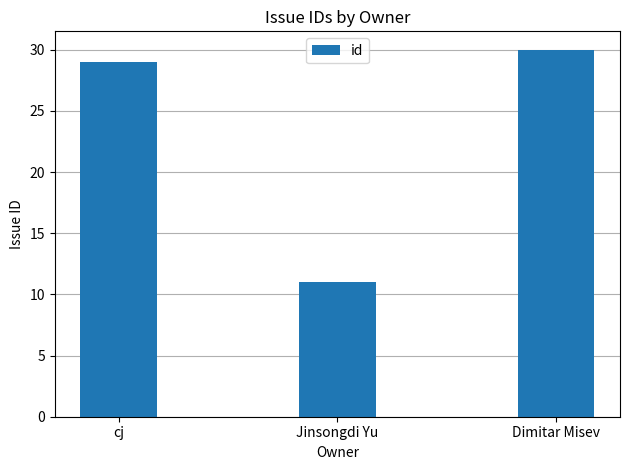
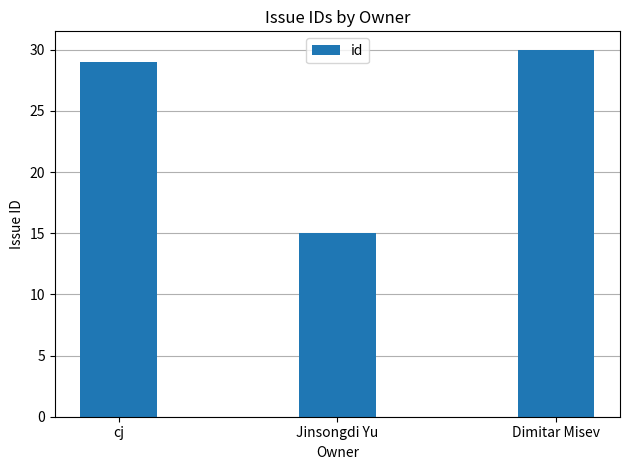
Jinsongdi Yu: 11 -> 15
